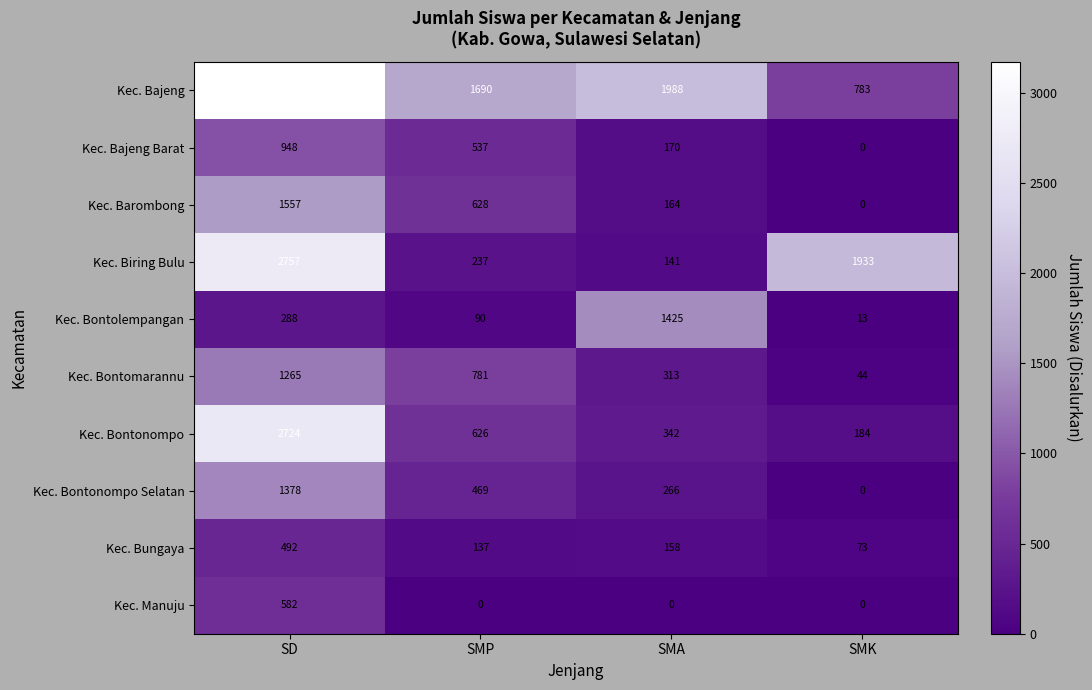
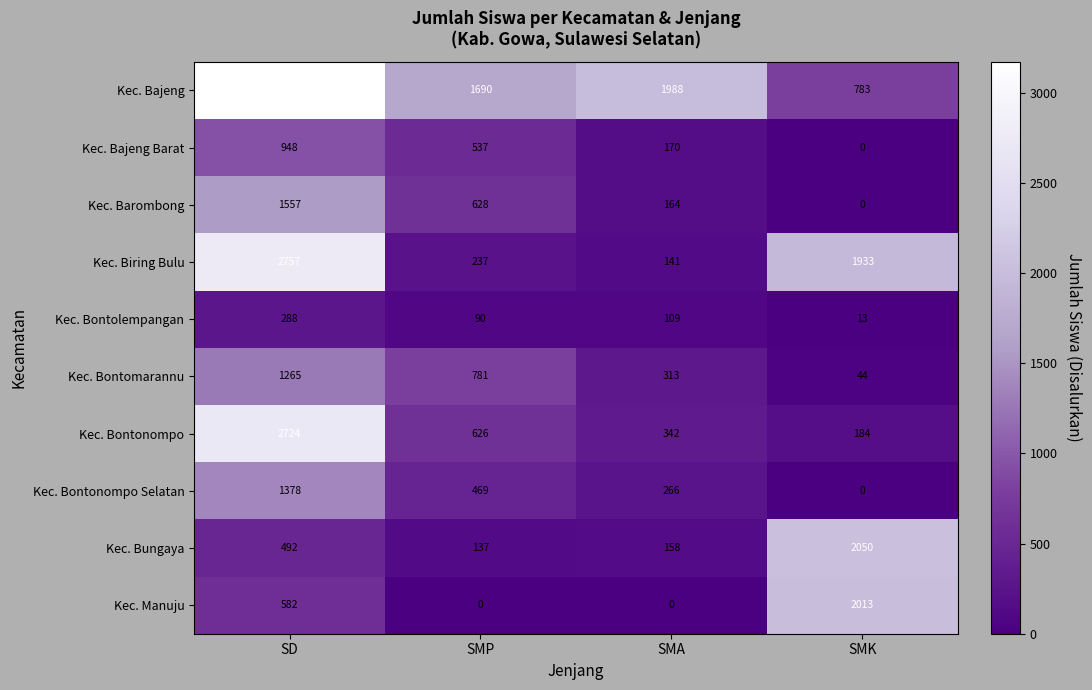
Kec. Bontolempangan, SMA: 1425 -> 109
Kec. Bungaya, SMK: 73 -> 2050
Kec. Manuju, SMK: 0 -> 2013
